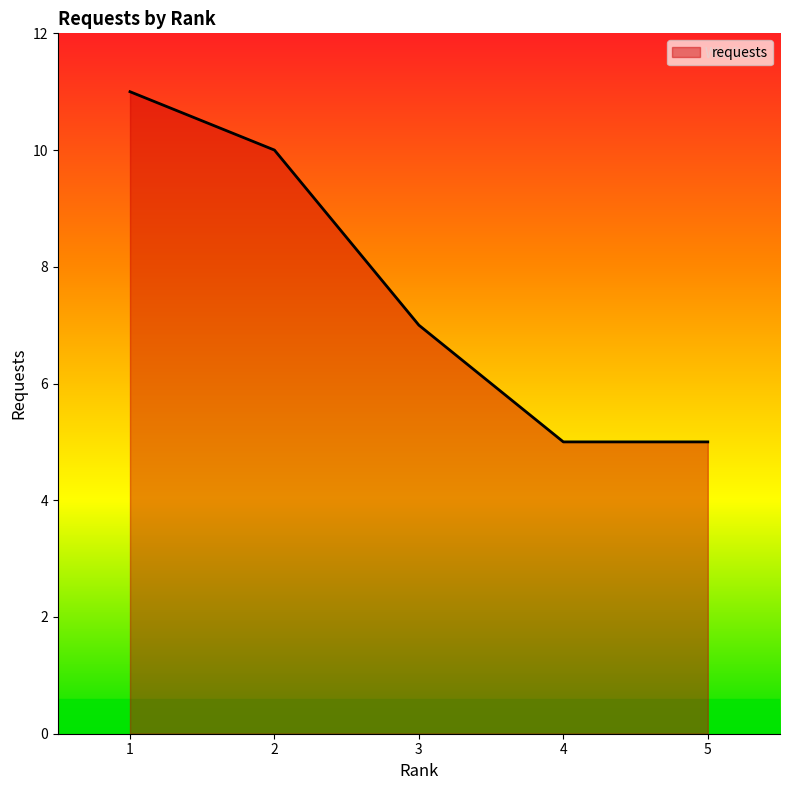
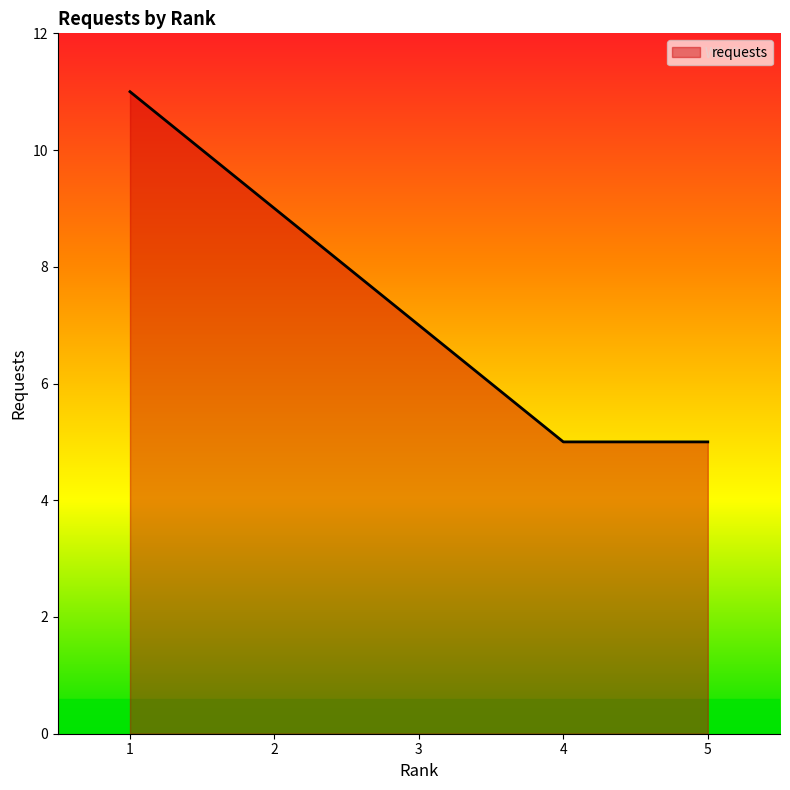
2: 10 -> 9
